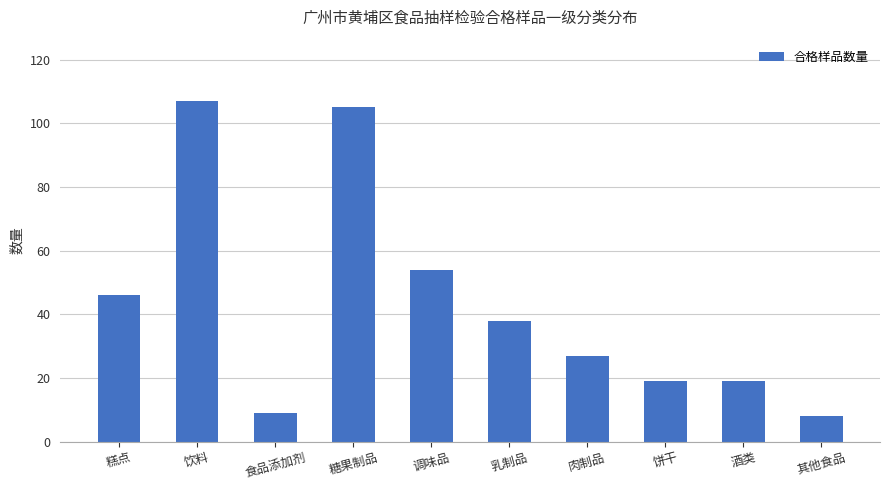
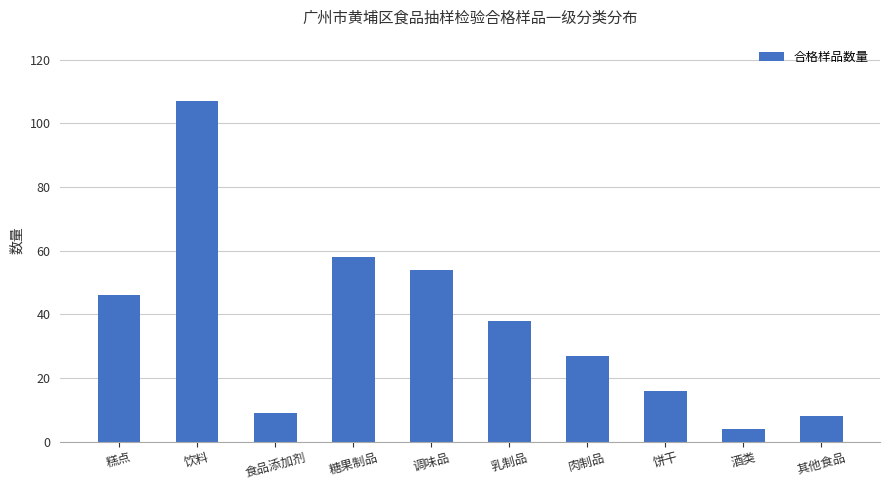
糖果制品: 105 -> 58
饼干: 19 -> 16
酒类: 19 -> 4
